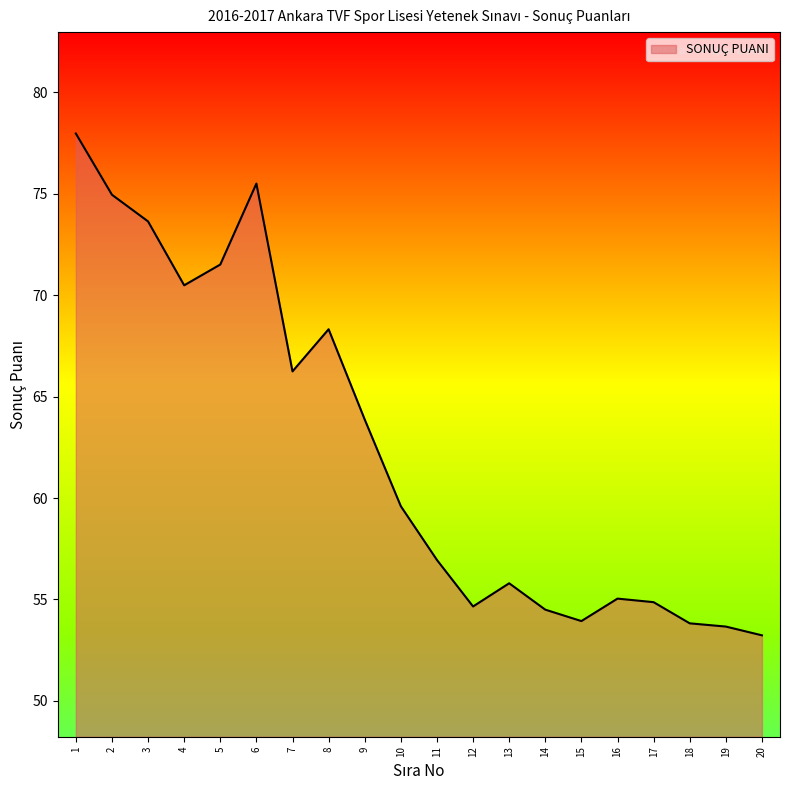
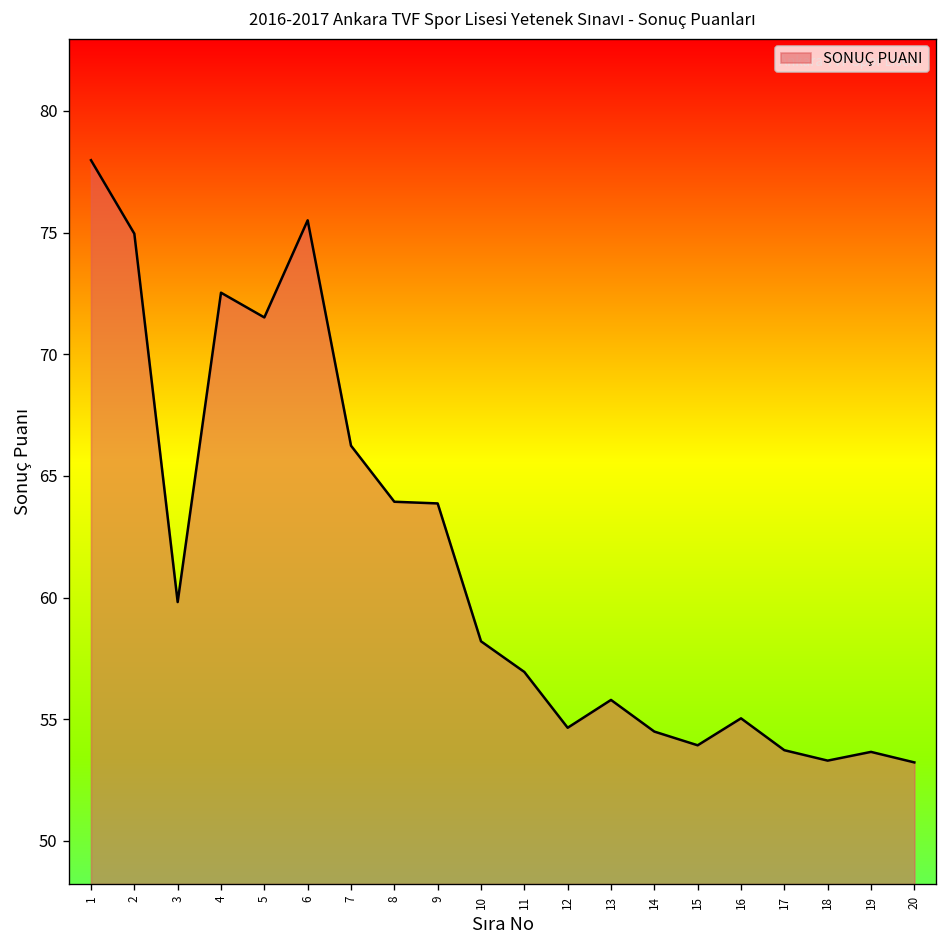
3: 73.6 -> 59.8
4: 70.5 -> 72.5
8: 68.3 -> 63.9
10: 59.6 -> 58.2
17: 54.9 -> 53.7
18: 53.8 -> 53.3
